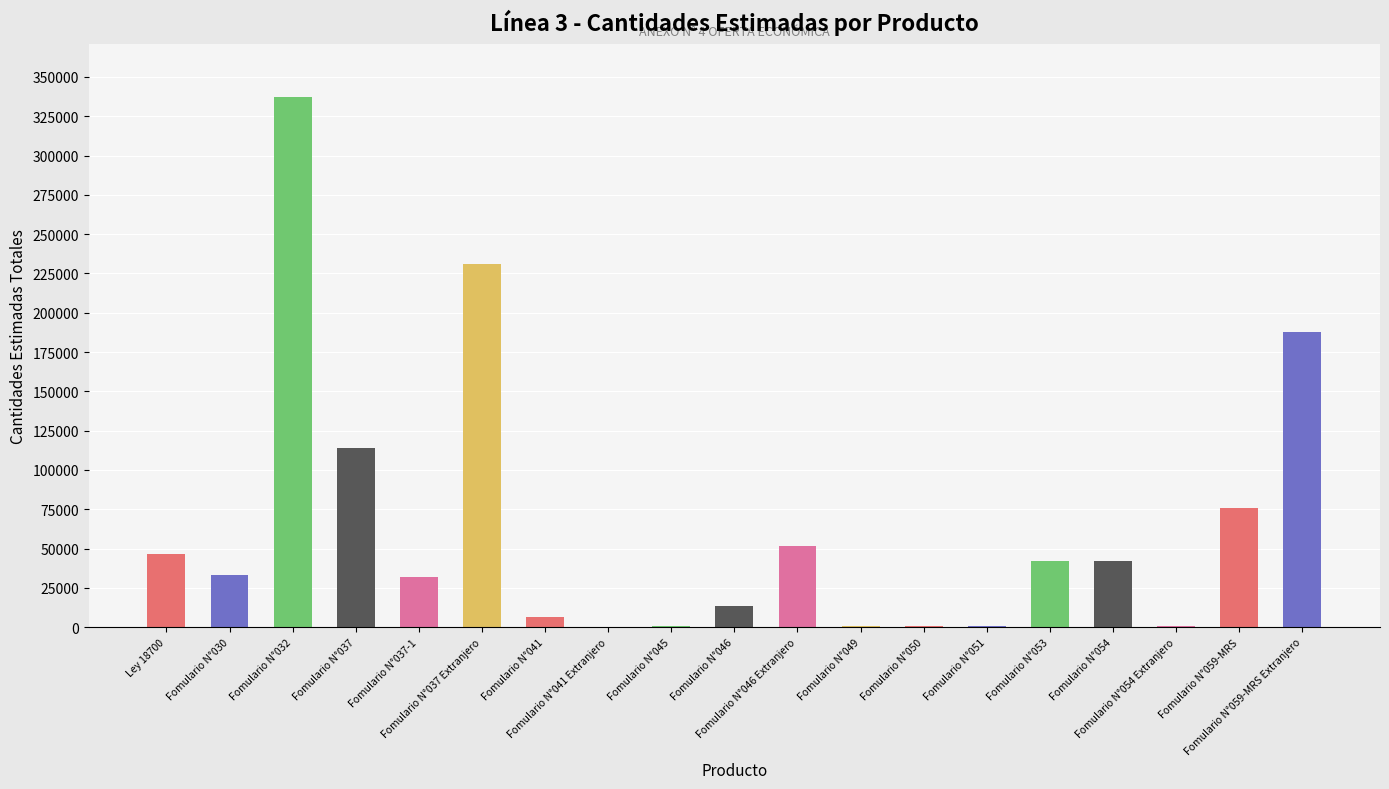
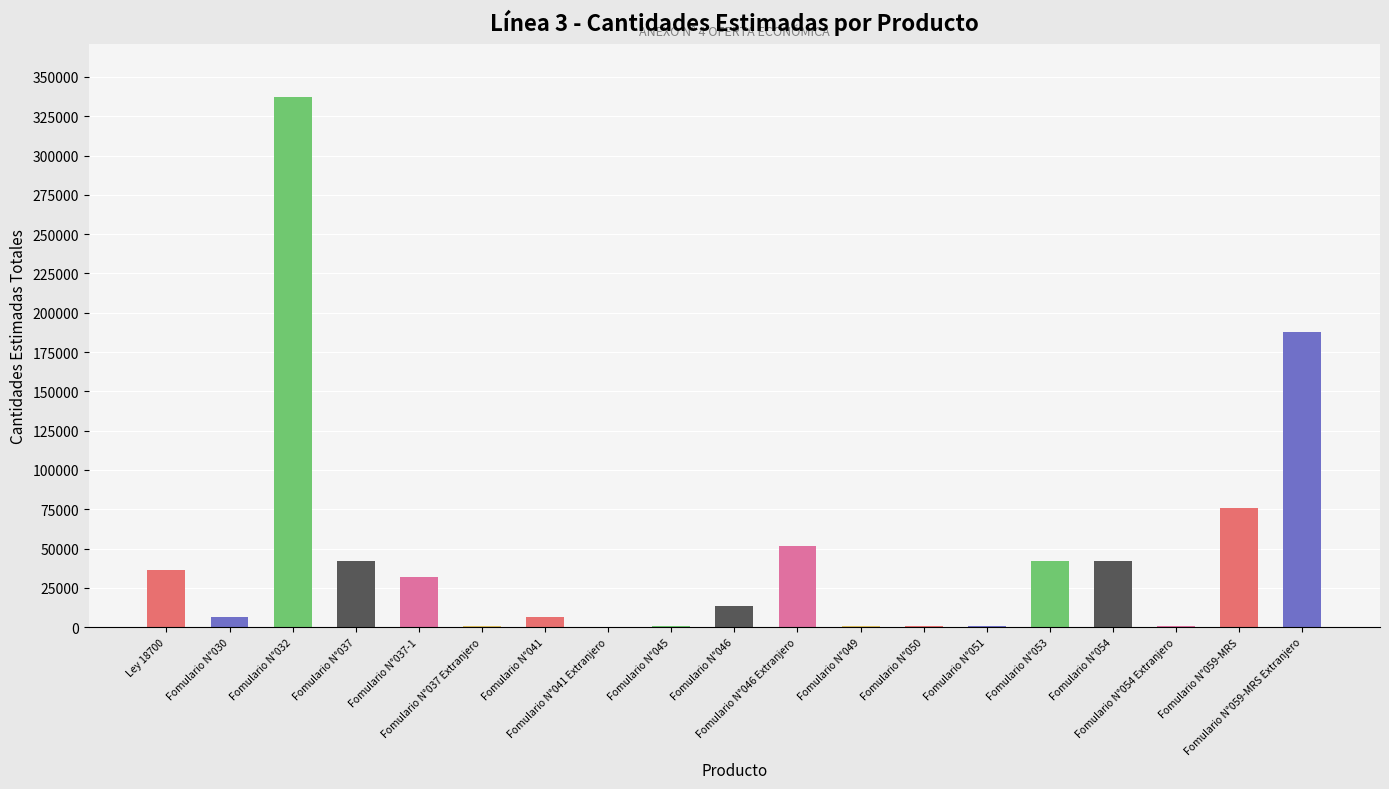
Ley 18700: 46000 -> 36000
Fomulario N°030: 33000 -> 6000
Fomulario N°037: 114000 -> 42000
Fomulario N°037 Extranjero: 231000 -> 1000
